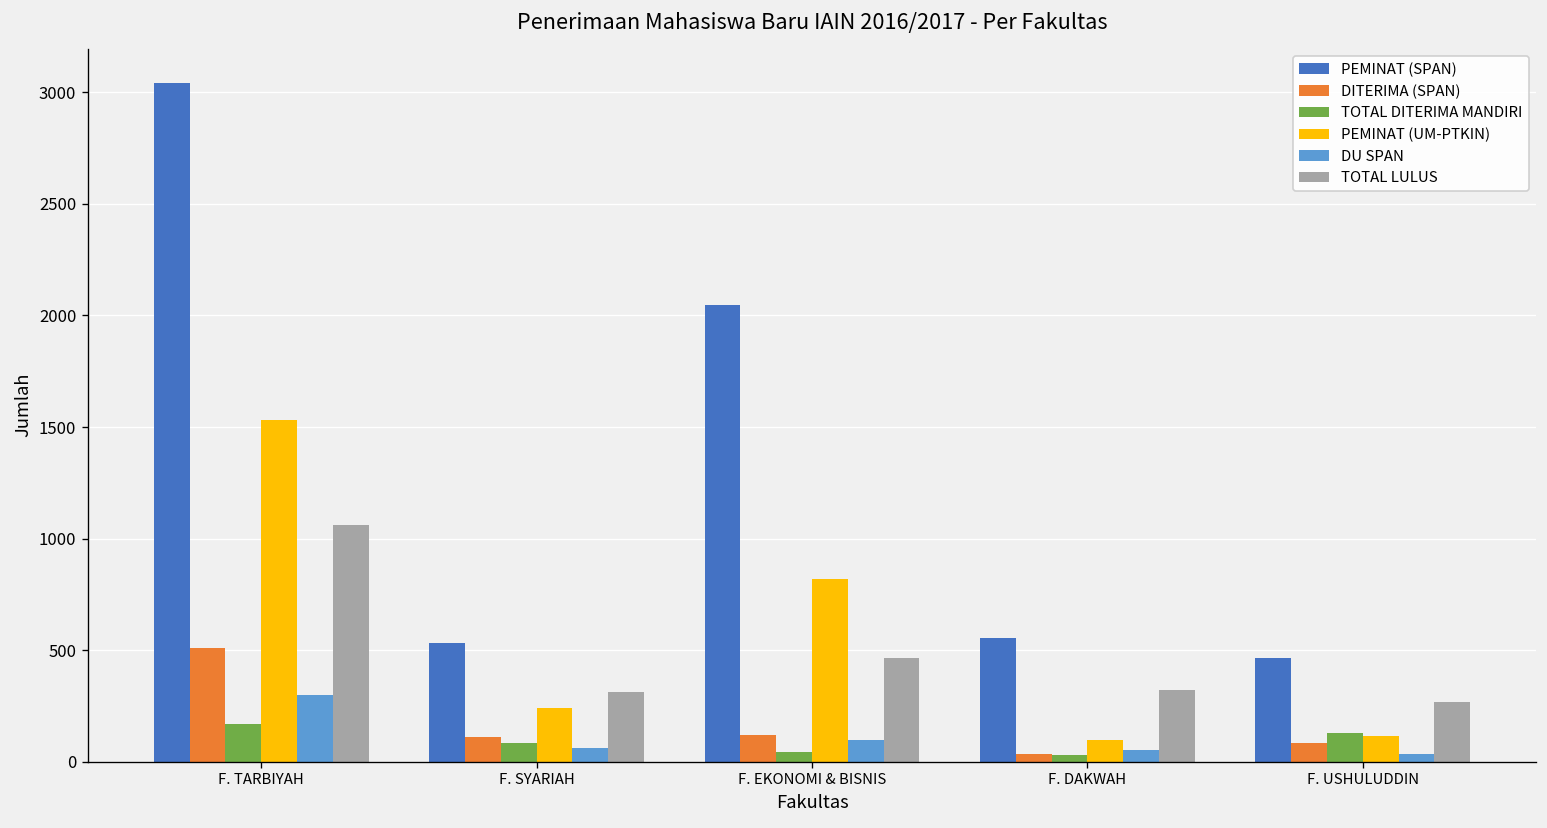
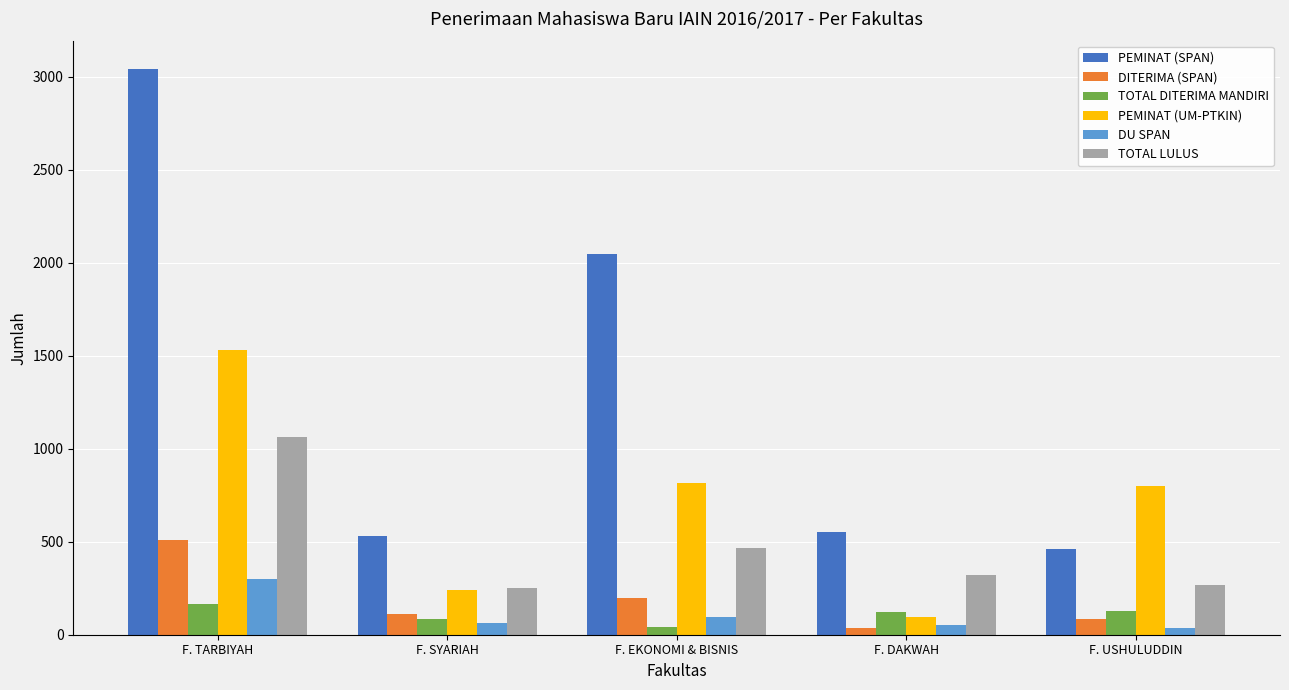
TOTAL LULUS, F. SYARIAH: 310 -> 250
DITERIMA (SPAN), F. EKONOMI & BISNIS: 120 -> 200
TOTAL DITERIMA MANDIRI, F. DAKWAH: 30 -> 120
PEMINAT (UM-PTKIN), F. USHULUDDIN: 110 -> 800
